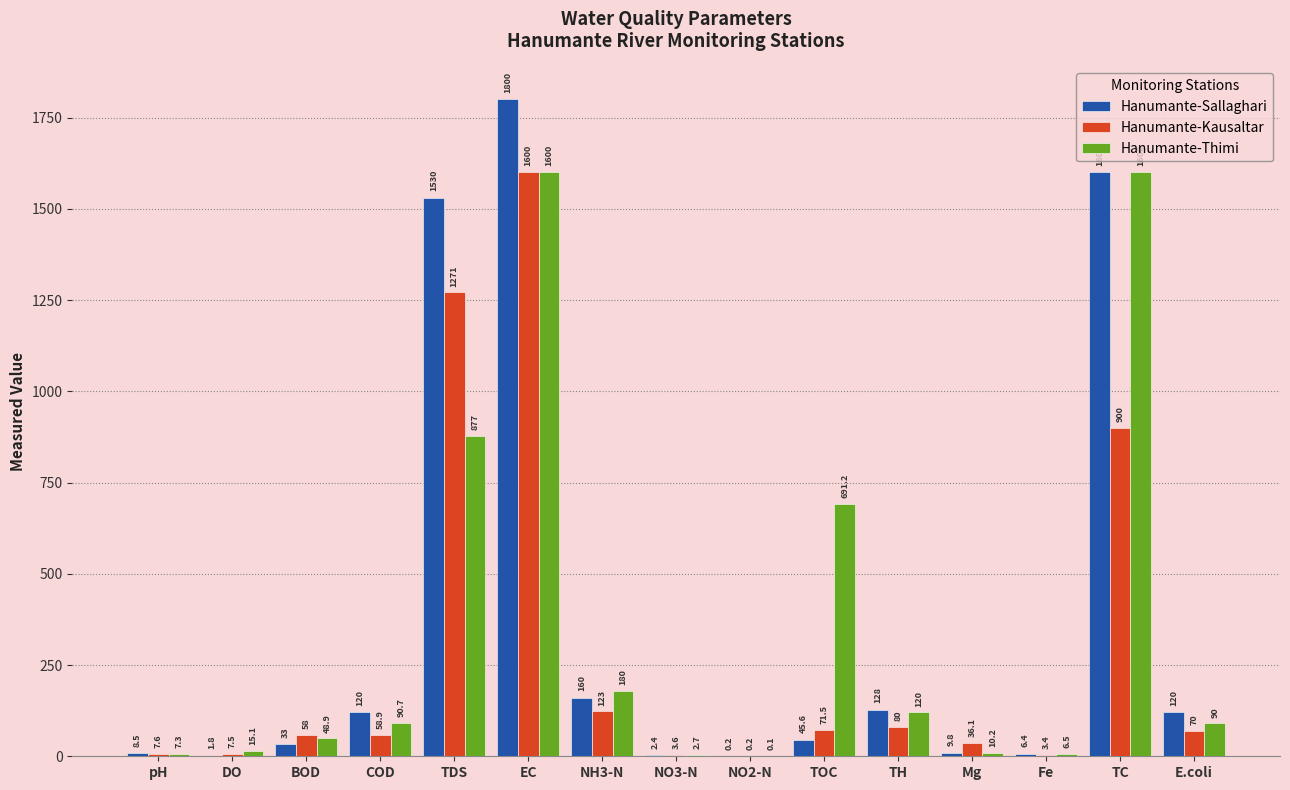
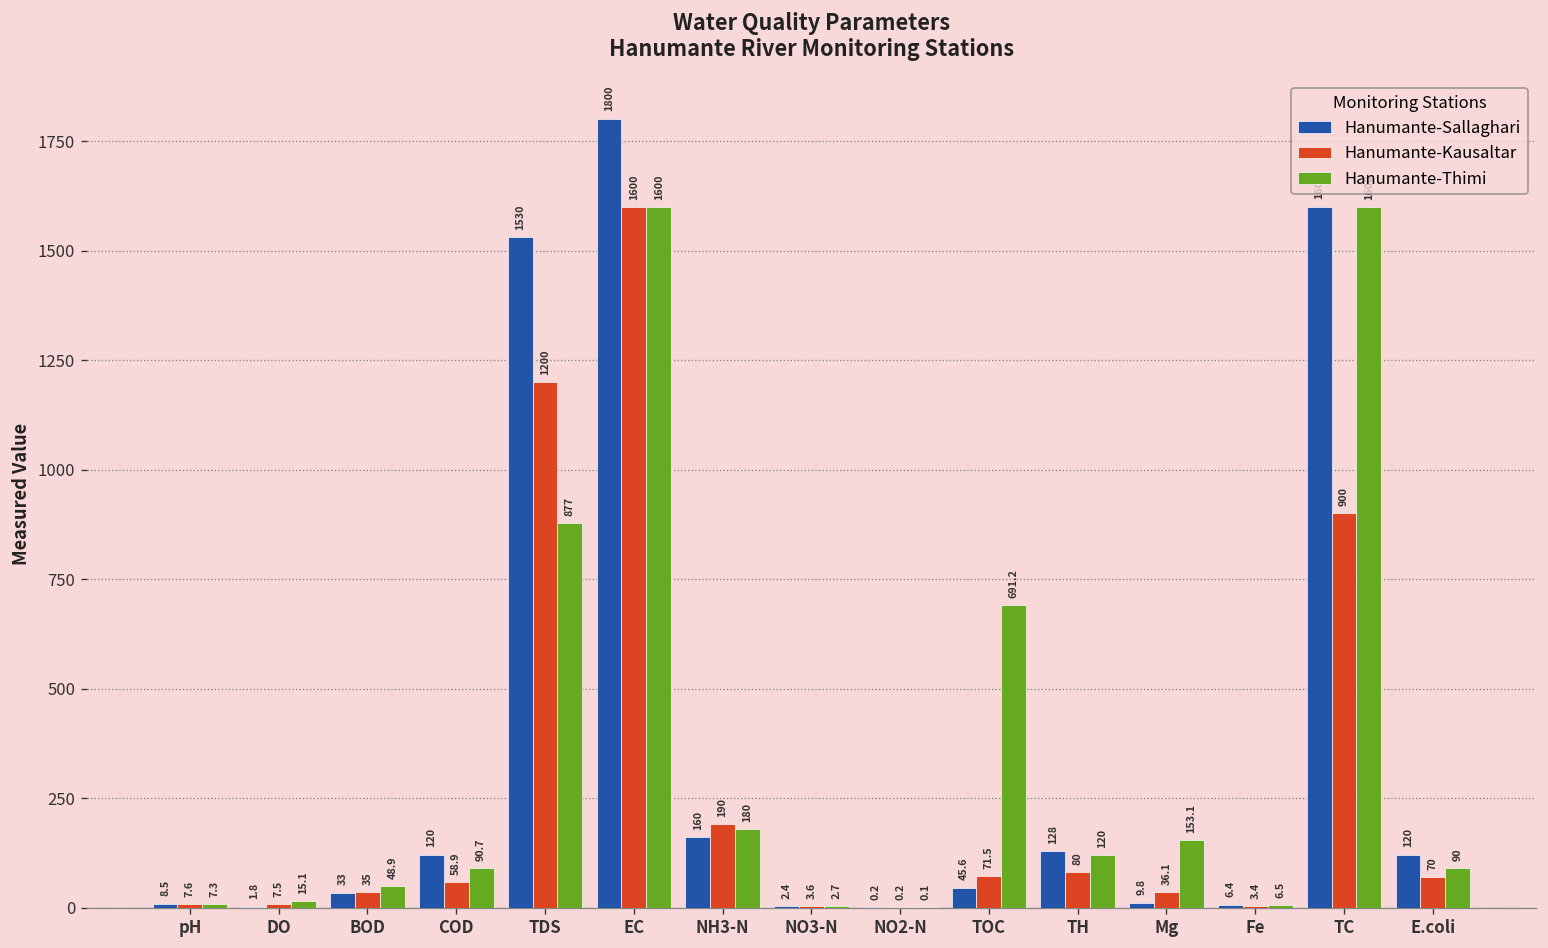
Hanumante-Kausaltar, BOD: 58 -> 35
Hanumante-Kausaltar, TDS: 1271 -> 1200
Hanumante-Kausaltar, NH3-N: 123 -> 190
Hanumante-Thimi, Mg: 10.2 -> 153.1
